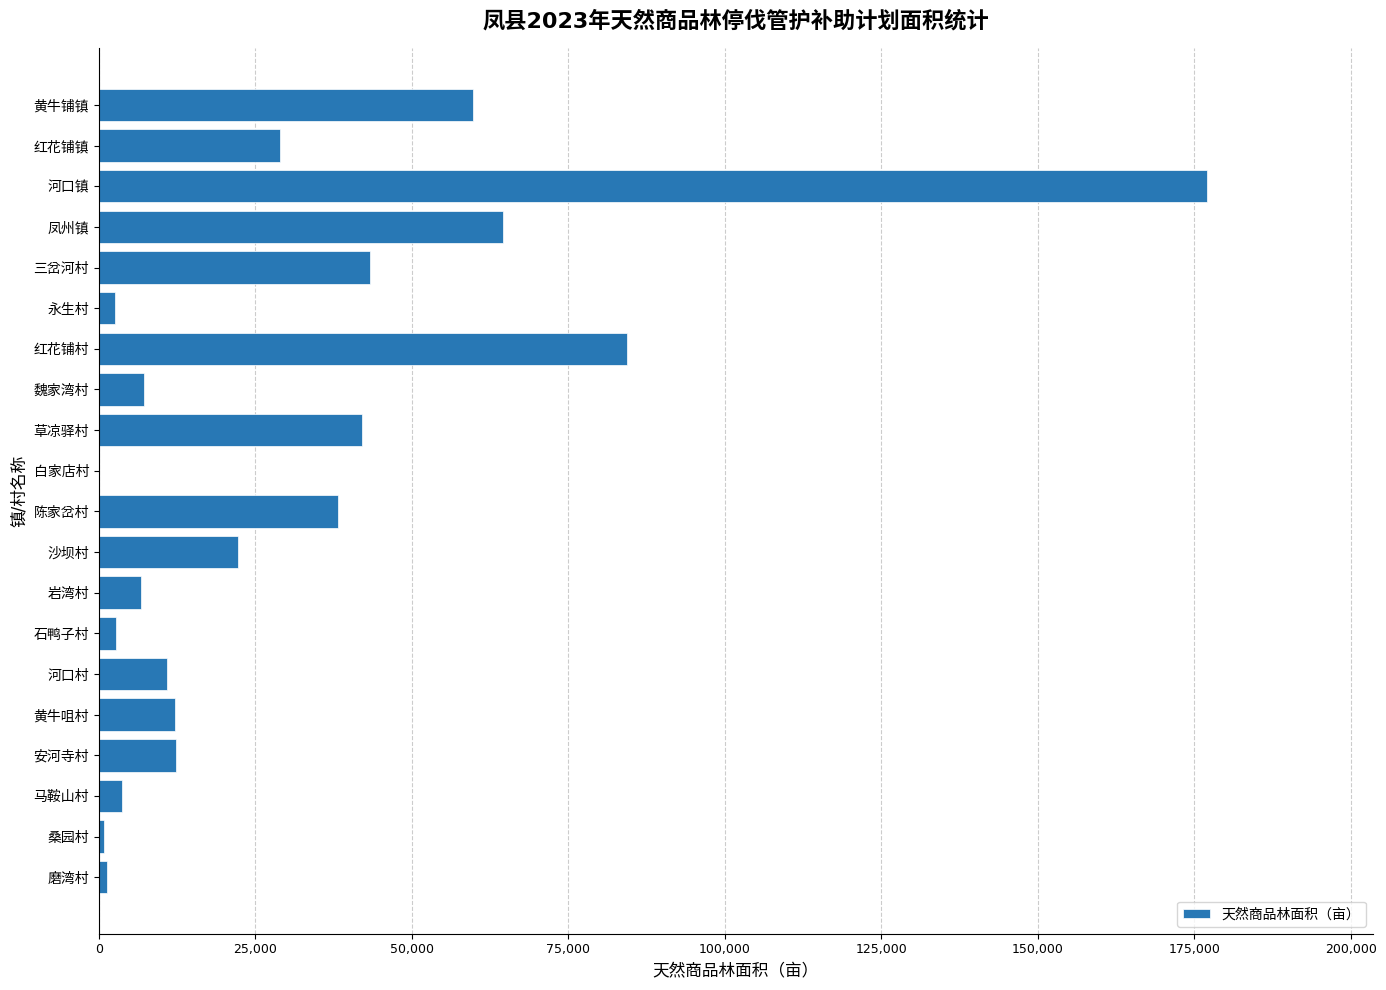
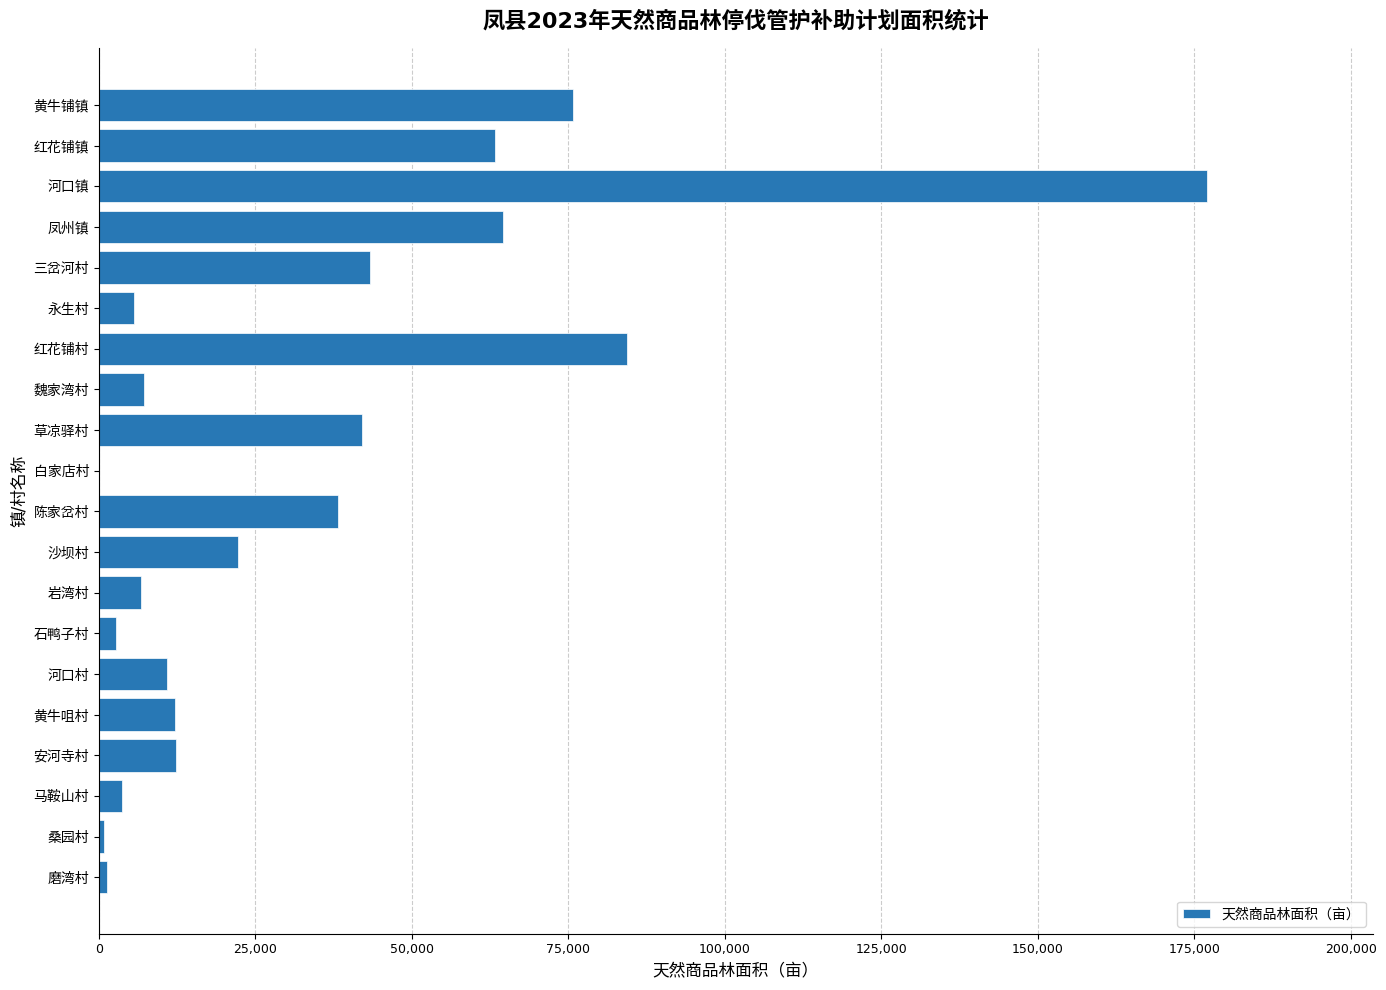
黄牛铺镇: 60,000 -> 76,000
红花铺镇: 29,000 -> 63,000
永生村: 3,000 -> 6,000
